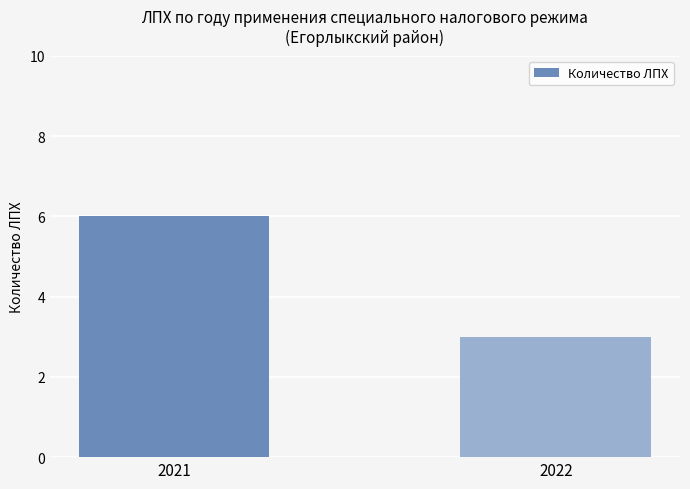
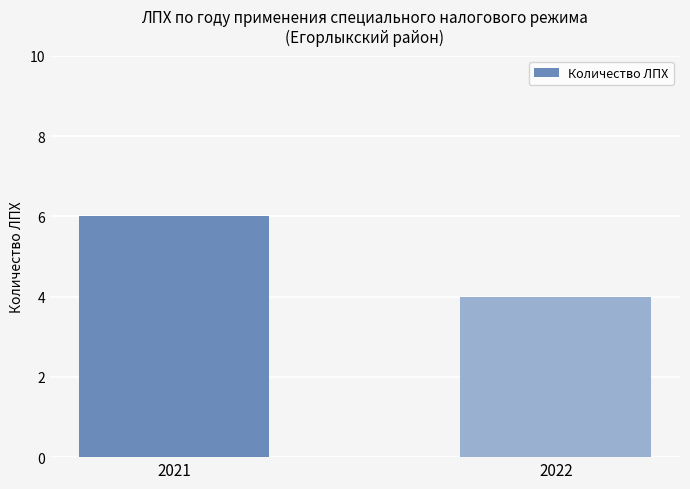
2022: 3 -> 4
